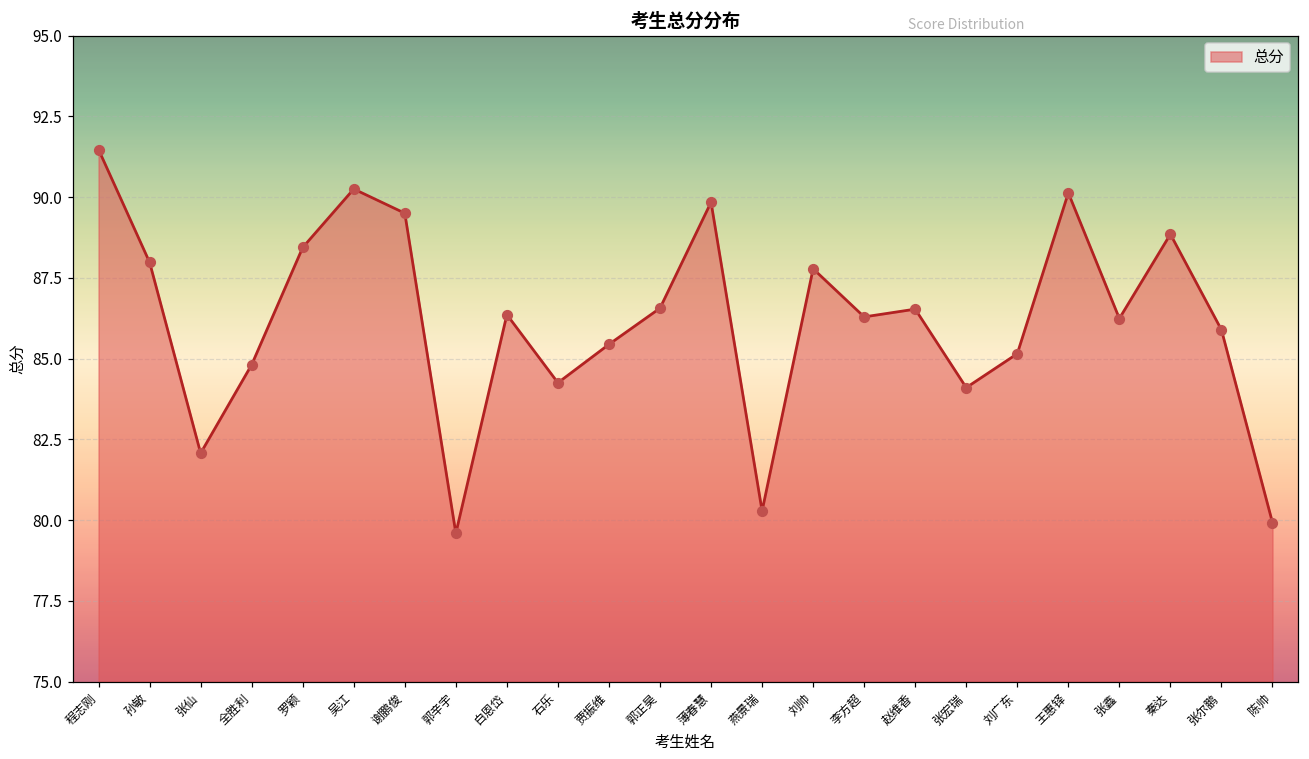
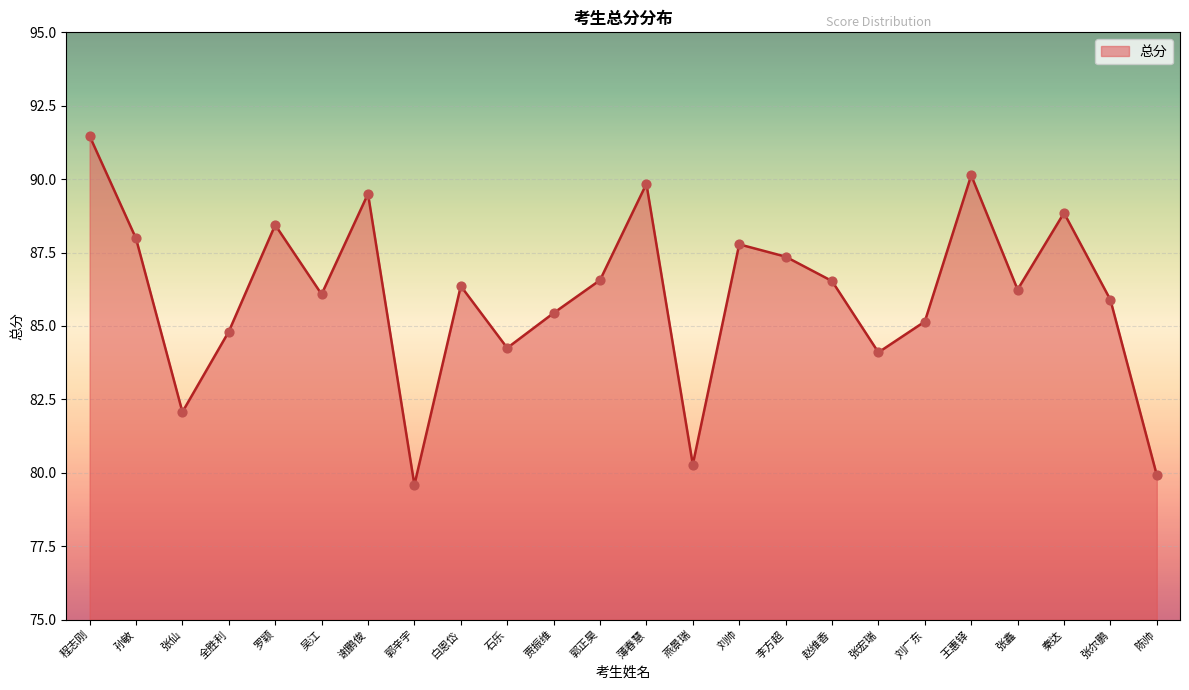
吴江: 90.3 -> 86.1
李方超: 86.3 -> 87.4
